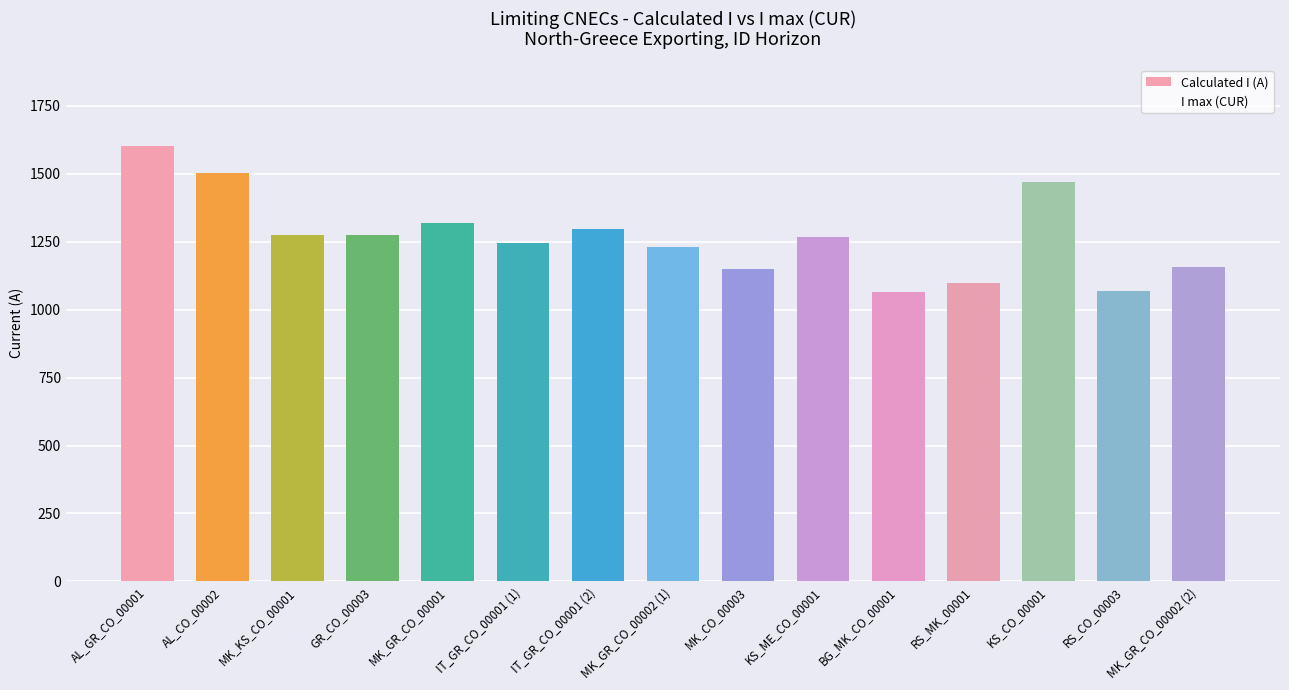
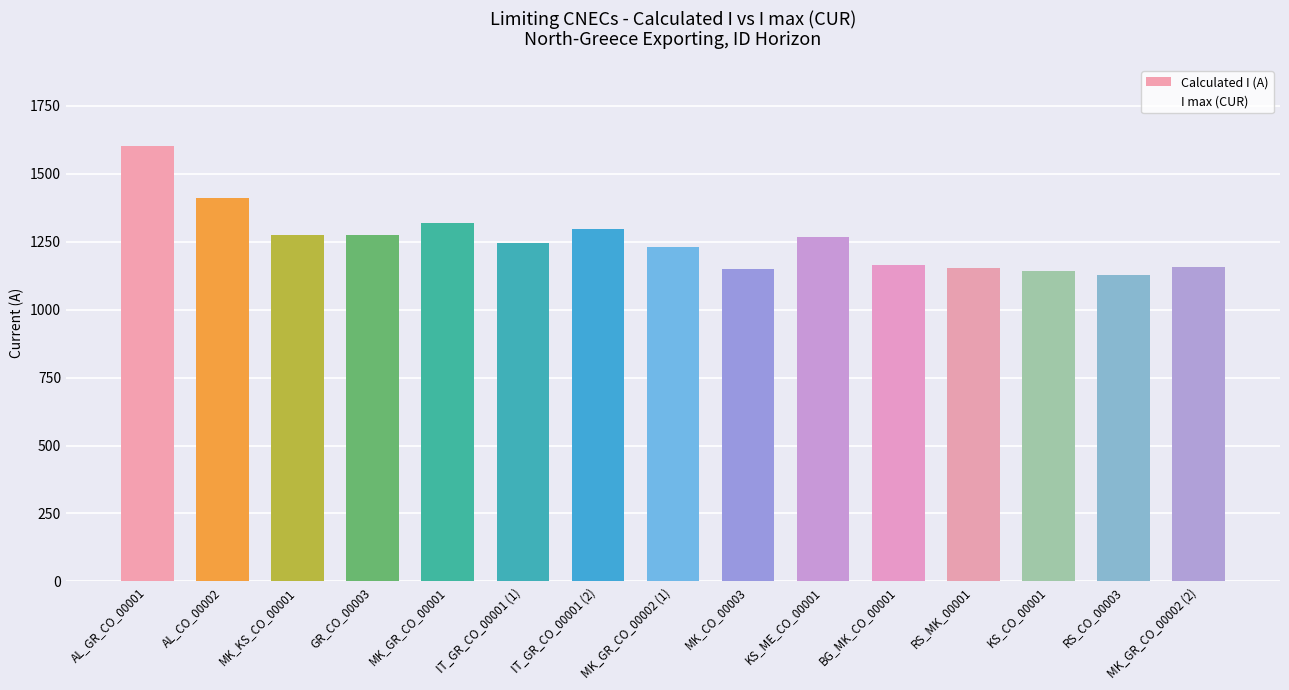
Calculated I (A), AL_CO_00002: 1500 -> 1410
Calculated I (A), BG_MK_CO_00001: 1070 -> 1160
Calculated I (A), RS_MK_00001: 1100 -> 1150
Calculated I (A), KS_CO_00001: 1470 -> 1140
Calculated I (A), RS_CO_00003: 1070 -> 1130
